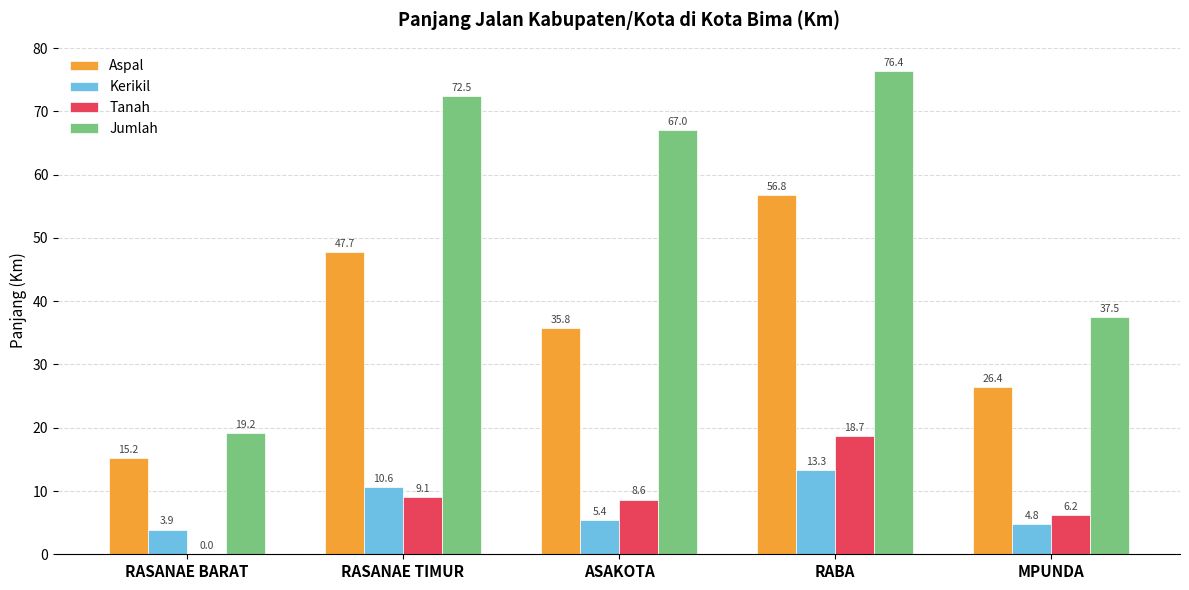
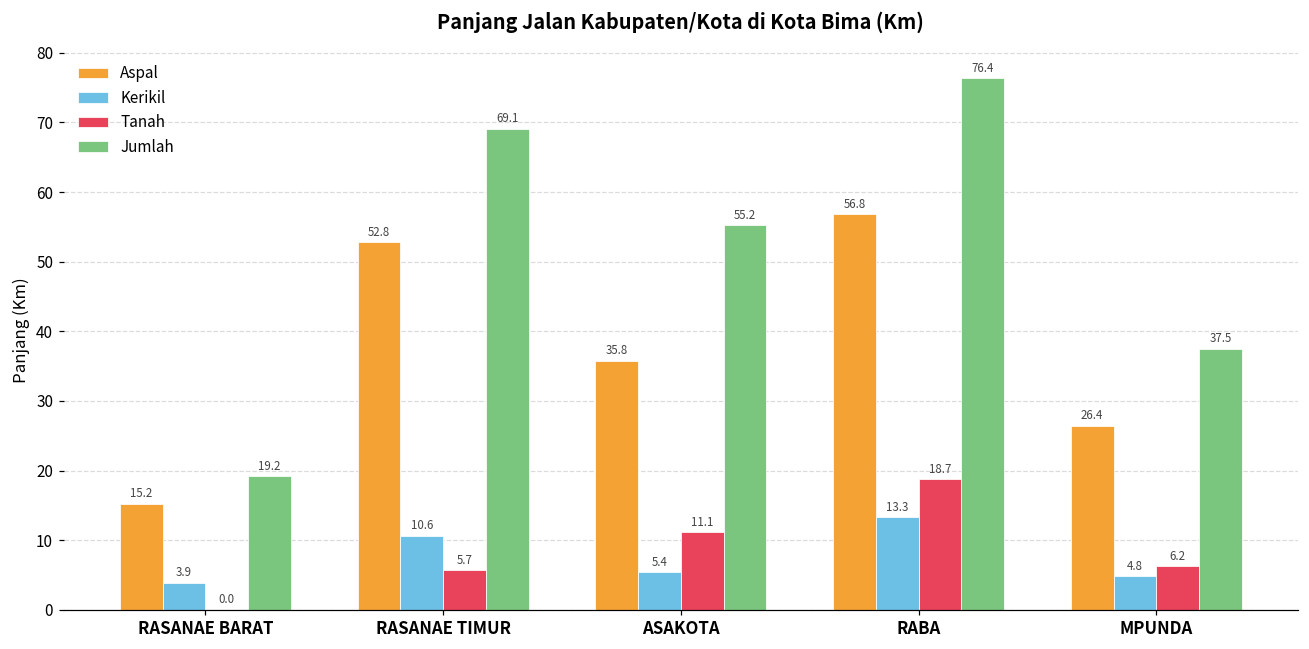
Aspal, RASANAE TIMUR: 47.7 -> 52.8
Tanah, RASANAE TIMUR: 9.1 -> 5.7
Jumlah, RASANAE TIMUR: 72.5 -> 69.1
Tanah, ASAKOTA: 8.6 -> 11.1
Jumlah, ASAKOTA: 67.0 -> 55.2
